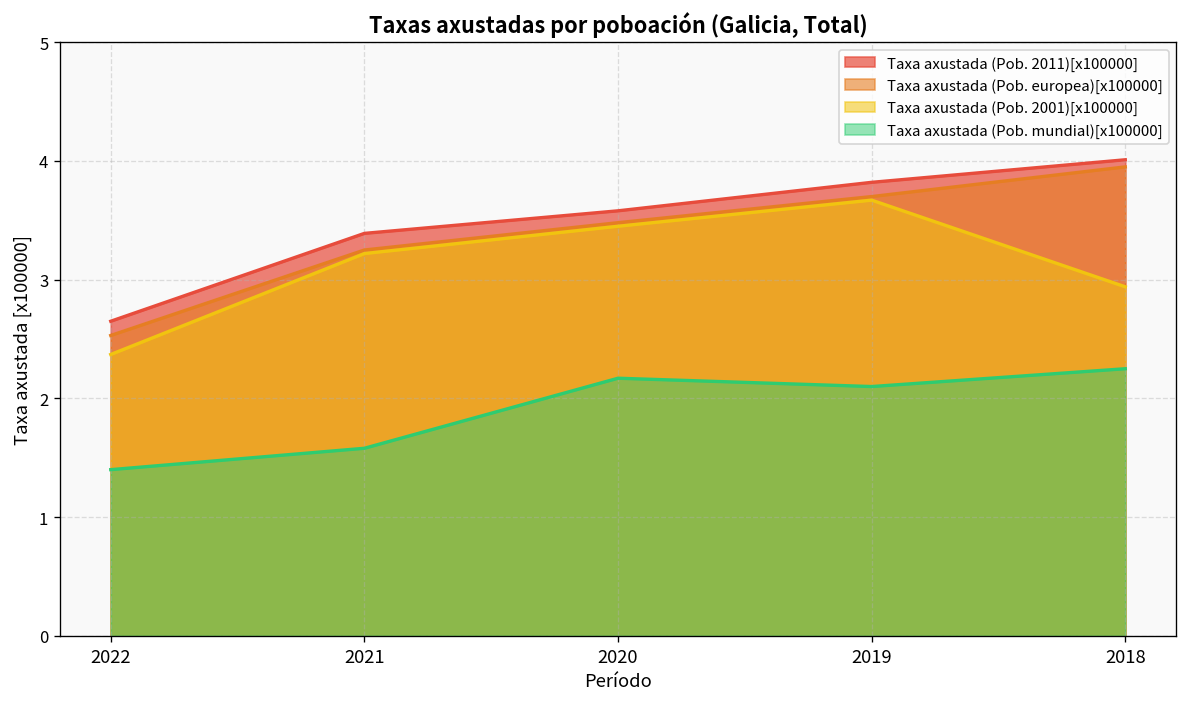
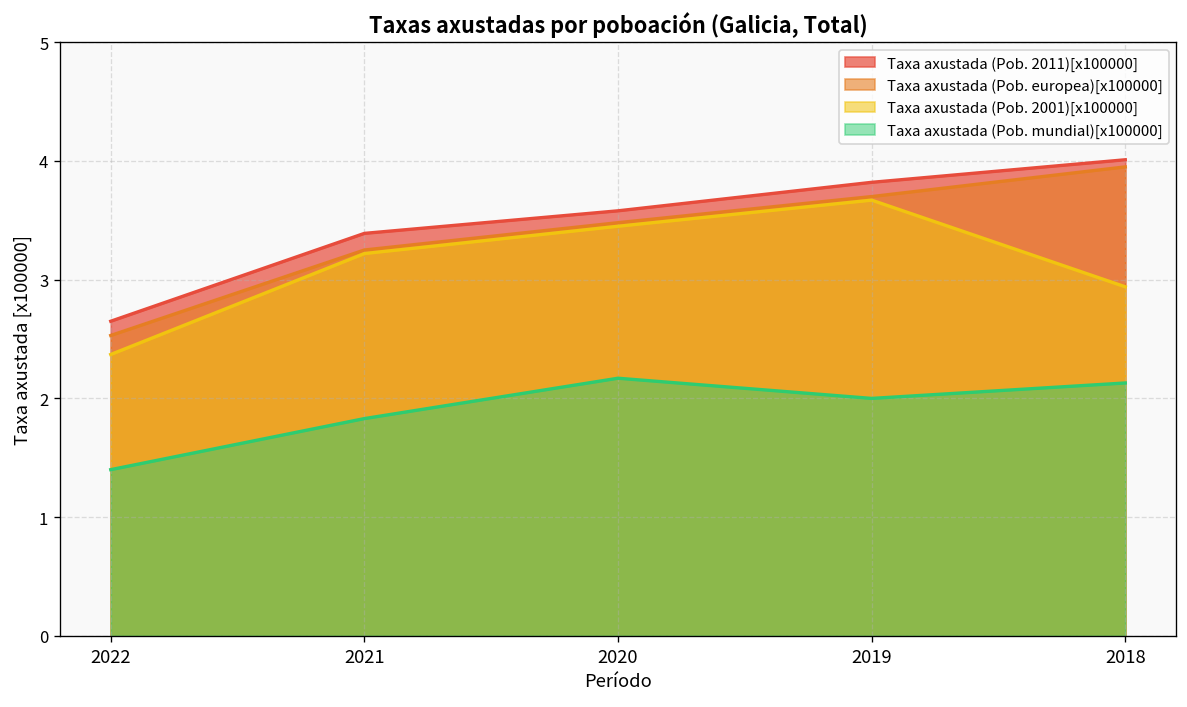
Taxa axustada (Pob. mundial)[x100000], 2021: 1.6 -> 1.8
Taxa axustada (Pob. mundial)[x100000], 2019: 2.1 -> 2.0
Taxa axustada (Pob. mundial)[x100000], 2018: 2.3 -> 2.1
